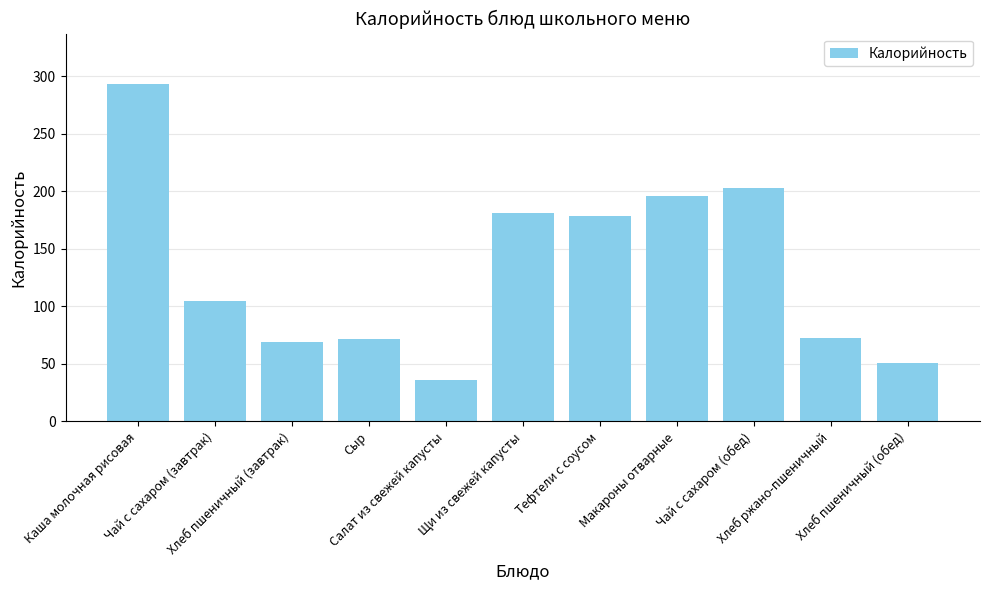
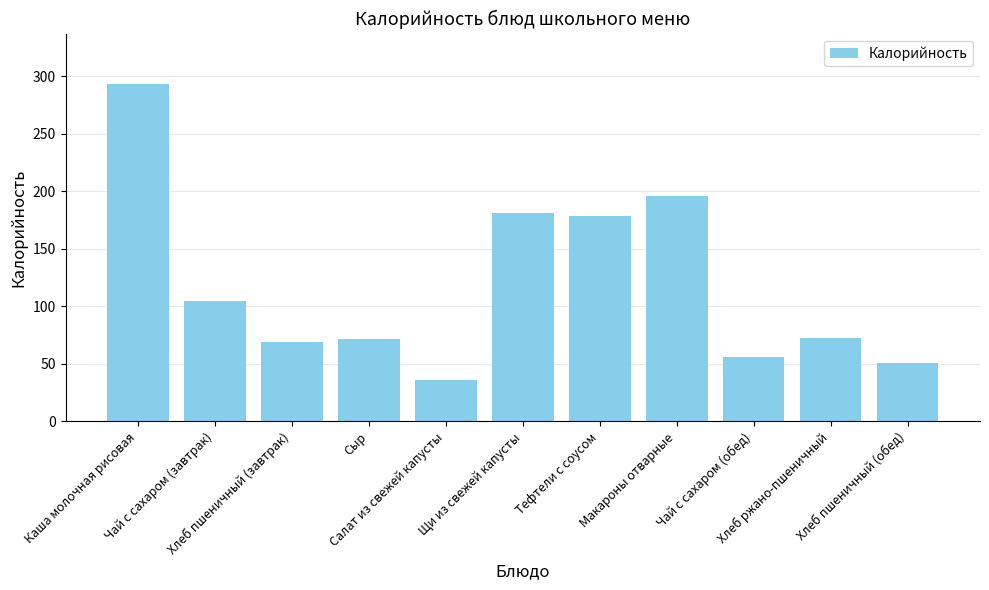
Чай с сахаром (обед): 203 -> 56
